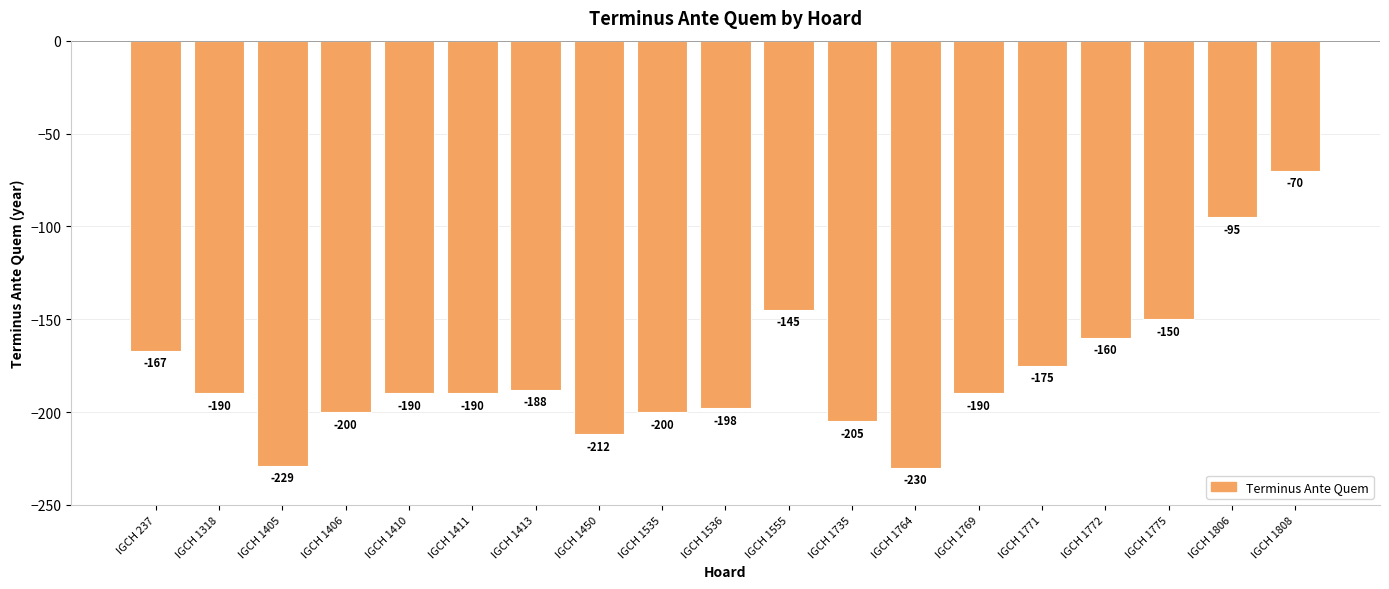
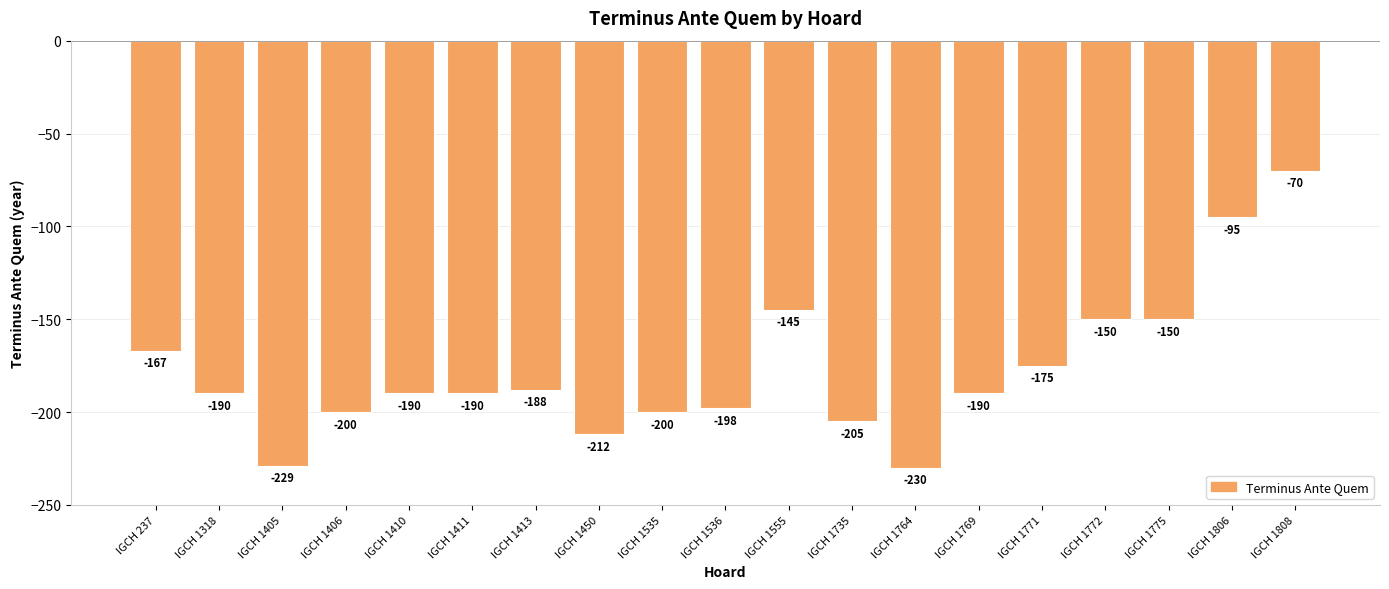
IGCH 1772: -160 -> -150
